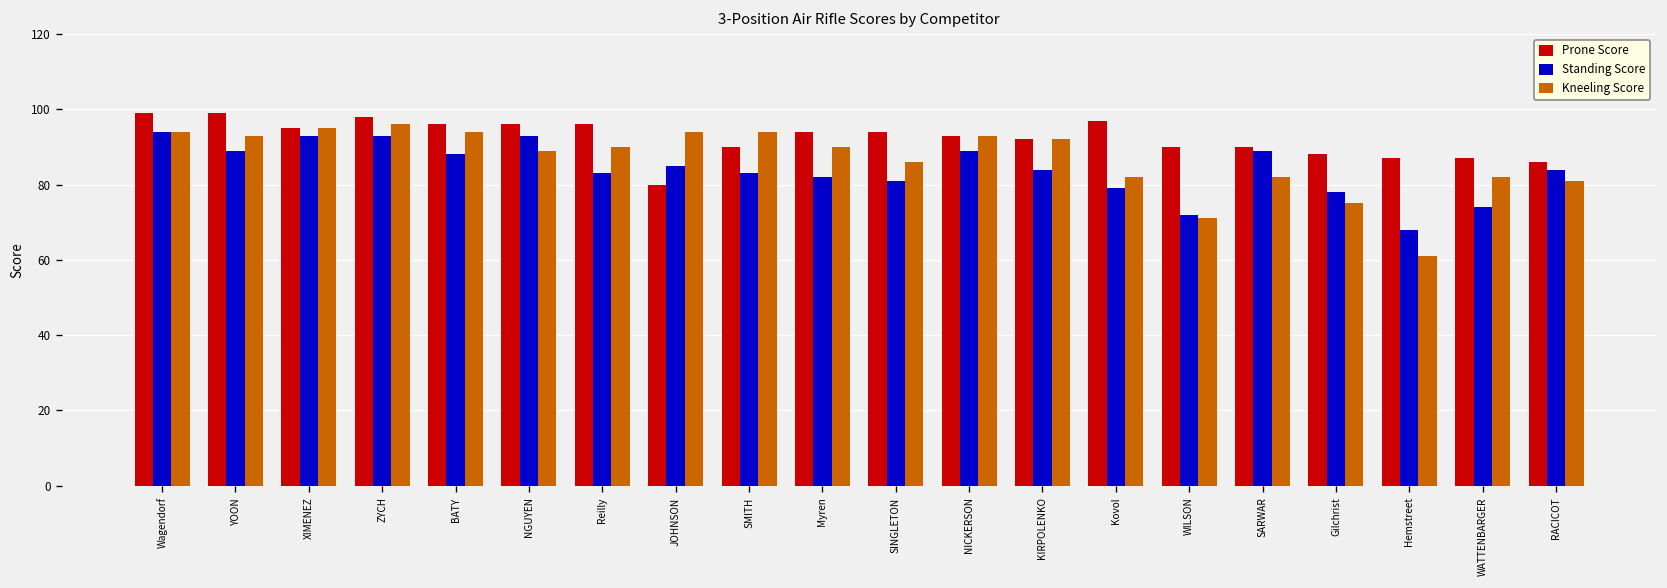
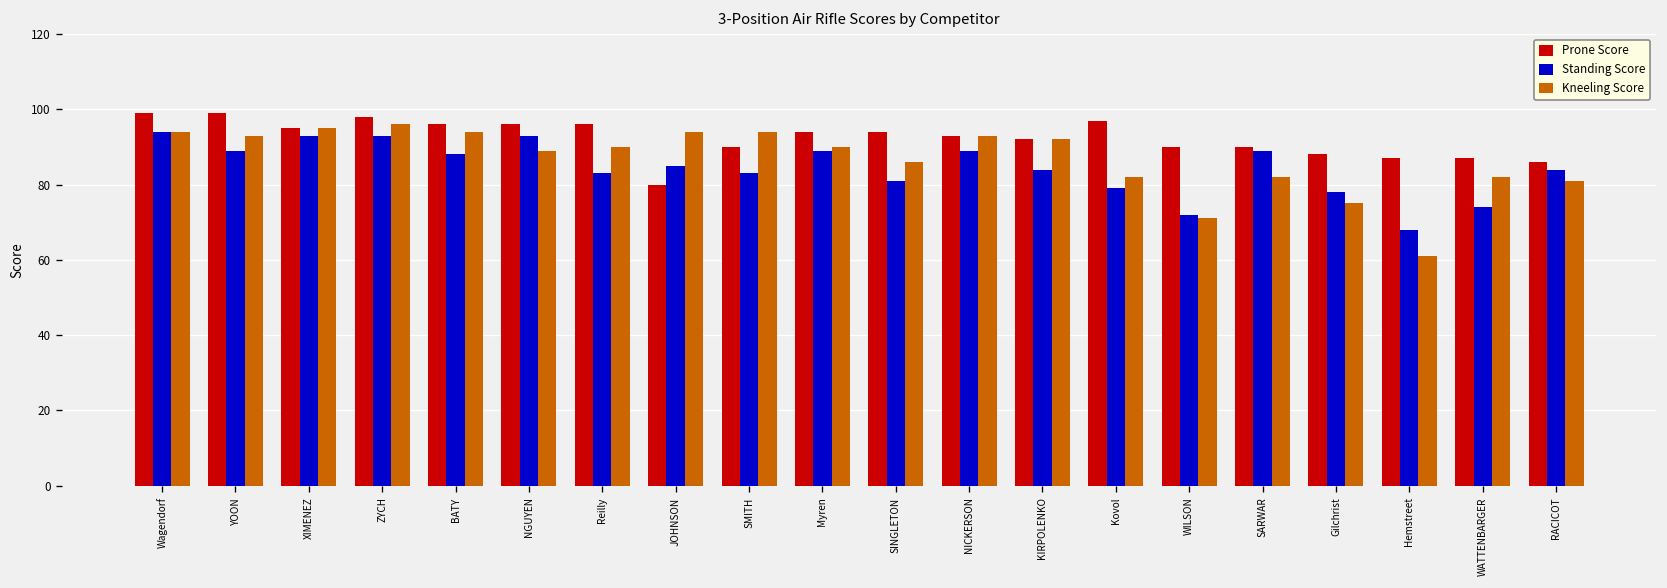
Standing Score, Myren: 82 -> 89
